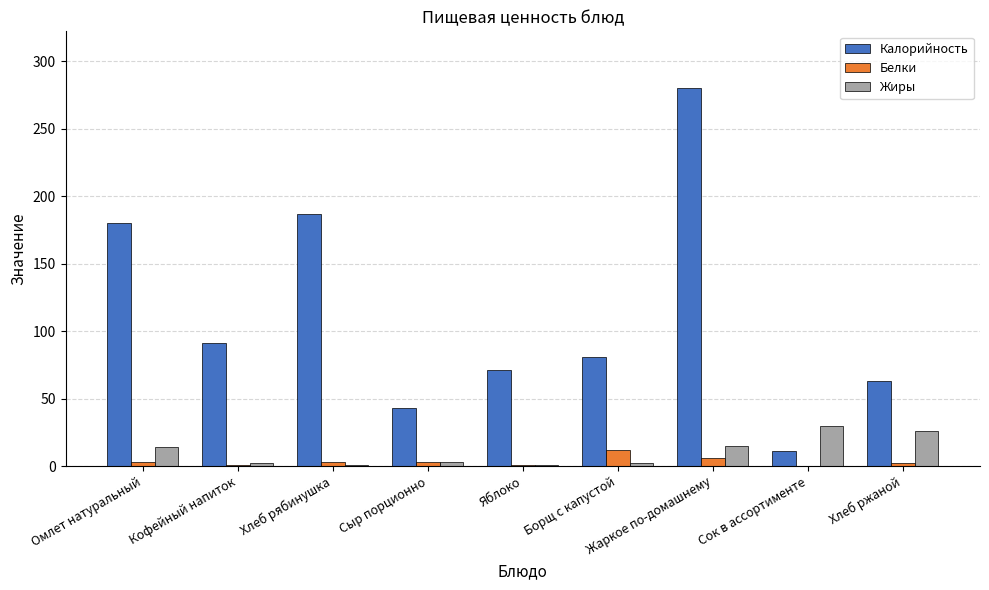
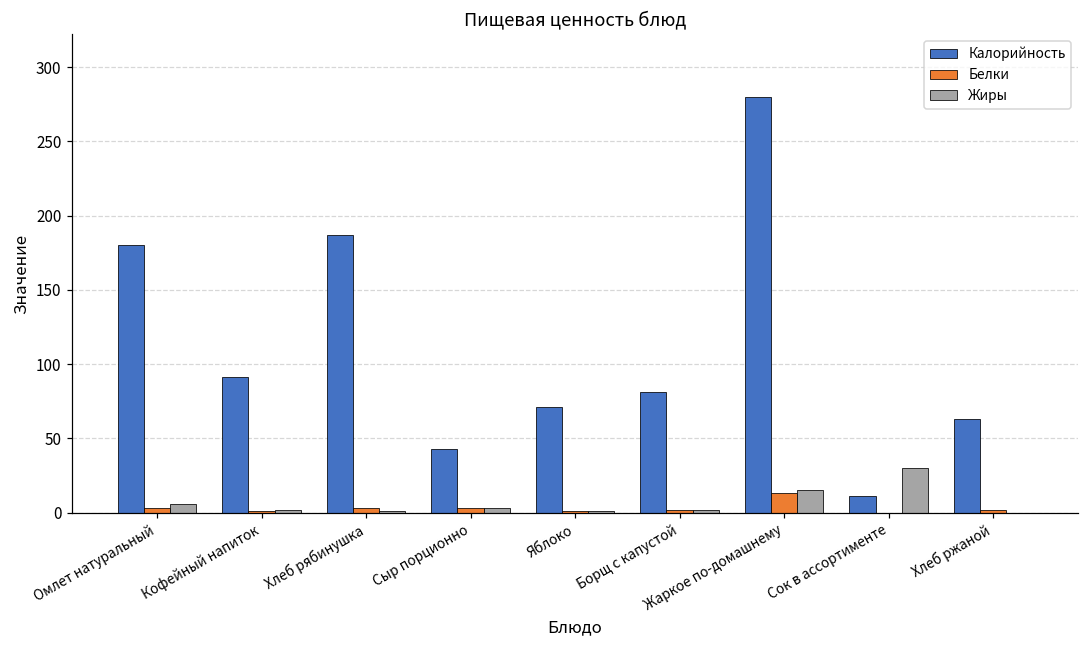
Жиры, Омлет натуральный: 14 -> 6
Белки, Борщ с капустой: 12 -> 2
Белки, Жаркое по-домашнему: 6 -> 13
Жиры, Хлеб ржаной: 26 -> 0
